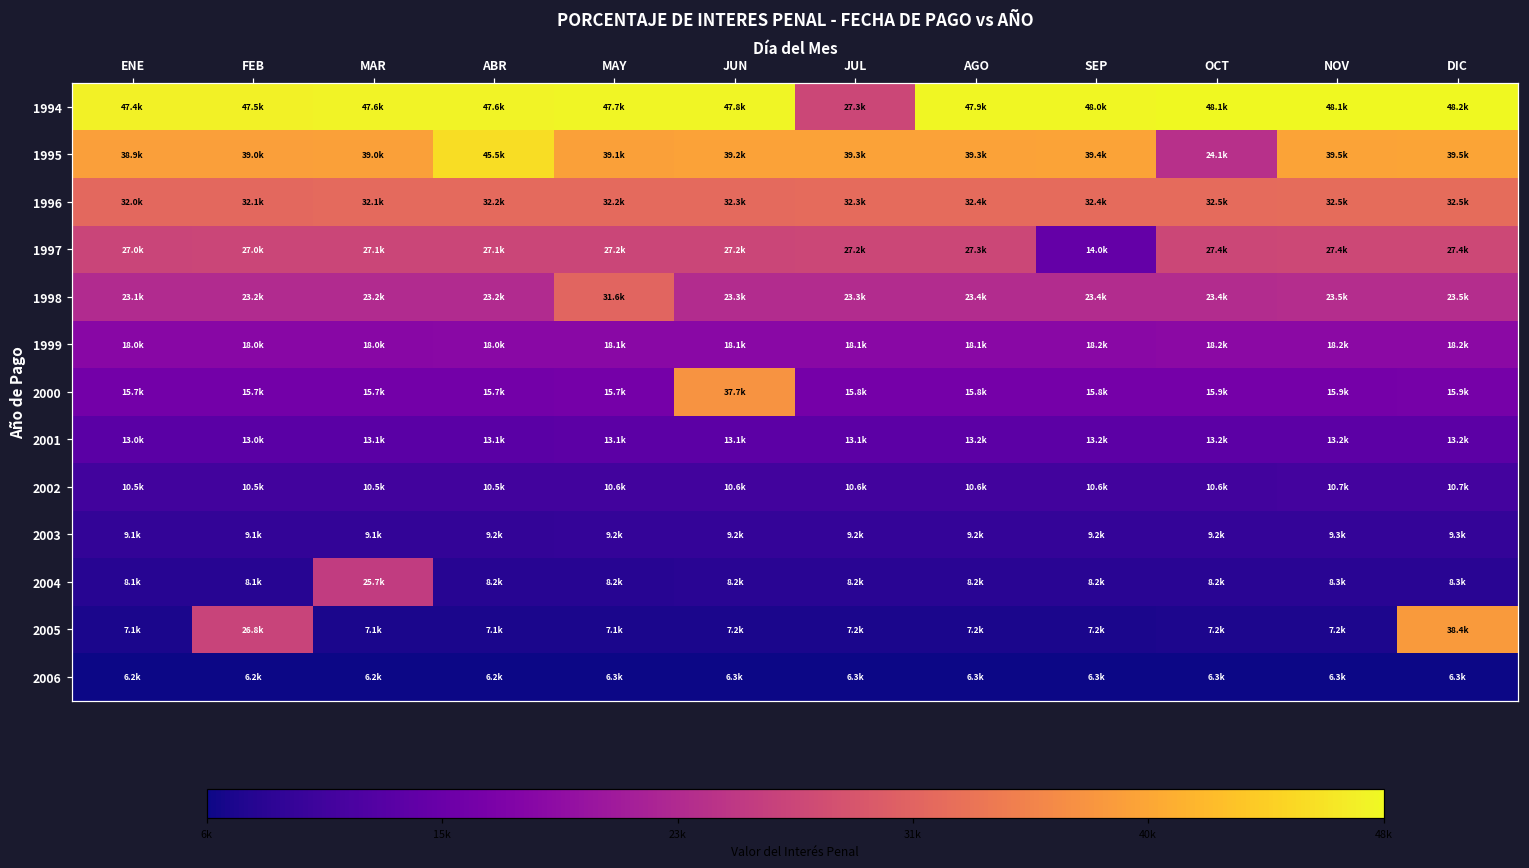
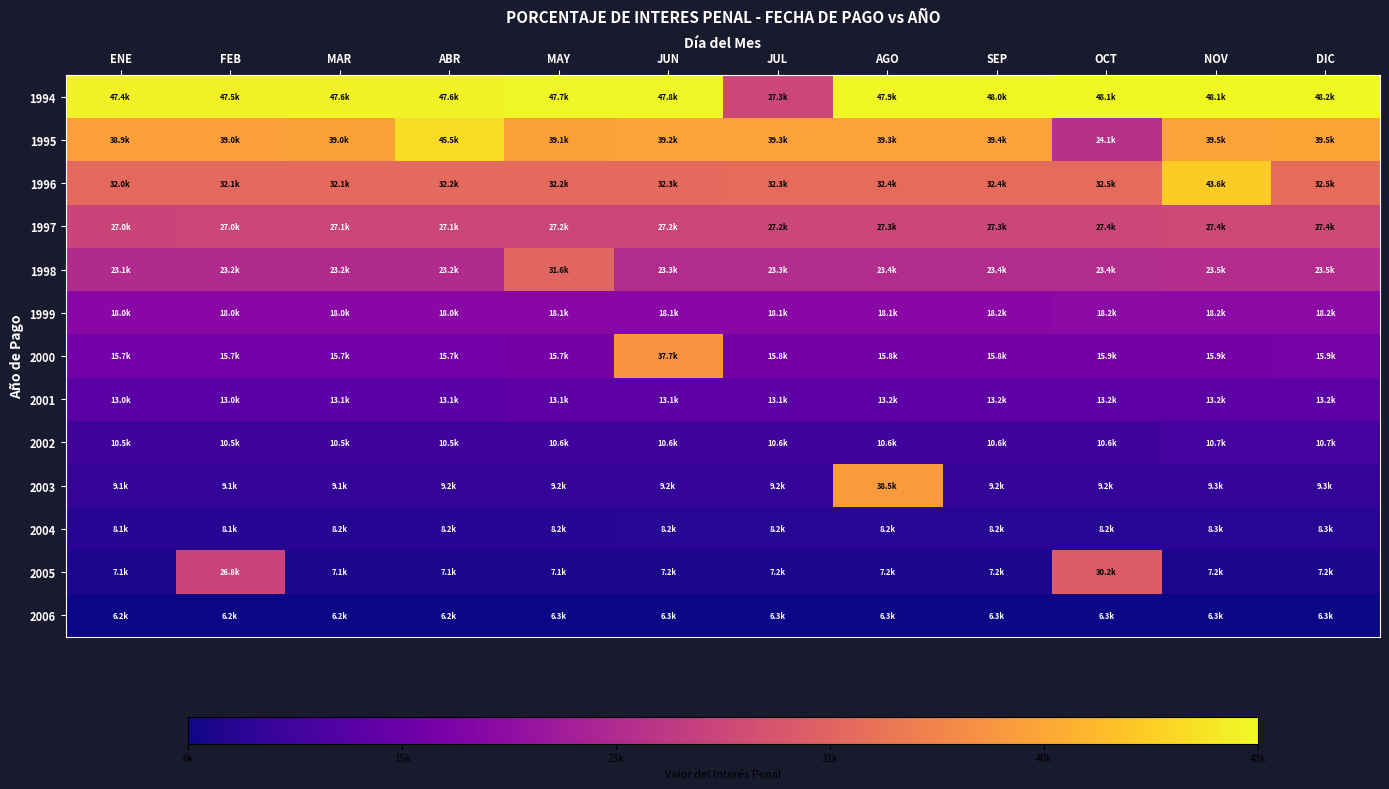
1996, NOV: 32.5k -> 43.6k
1997, SEP: 14.0k -> 27.3k
2003, AGO: 9.2k -> 38.5k
2004, MAR: 25.7k -> 8.2k
2005, OCT: 7.2k -> 30.2k
2005, DIC: 38.4k -> 7.2k
